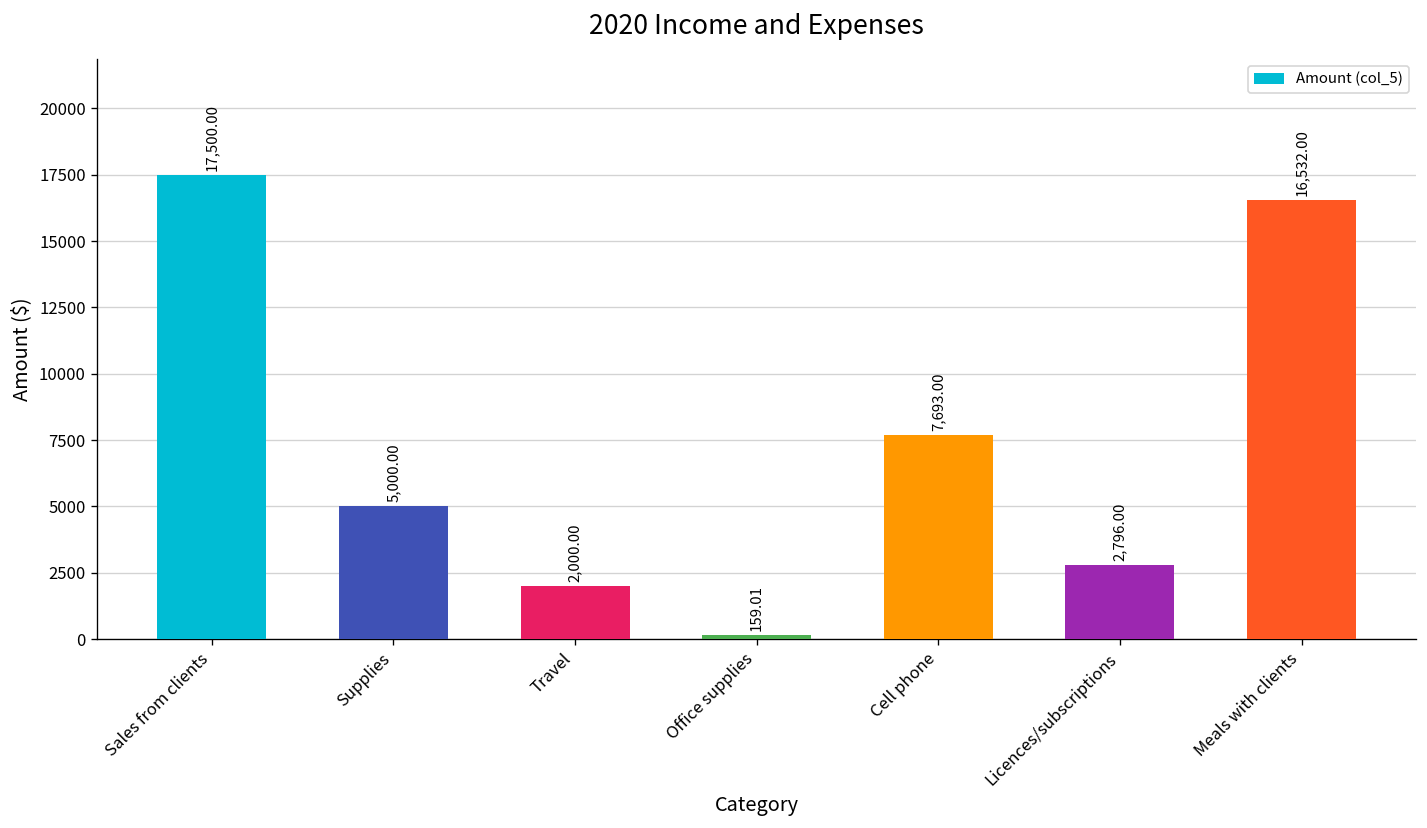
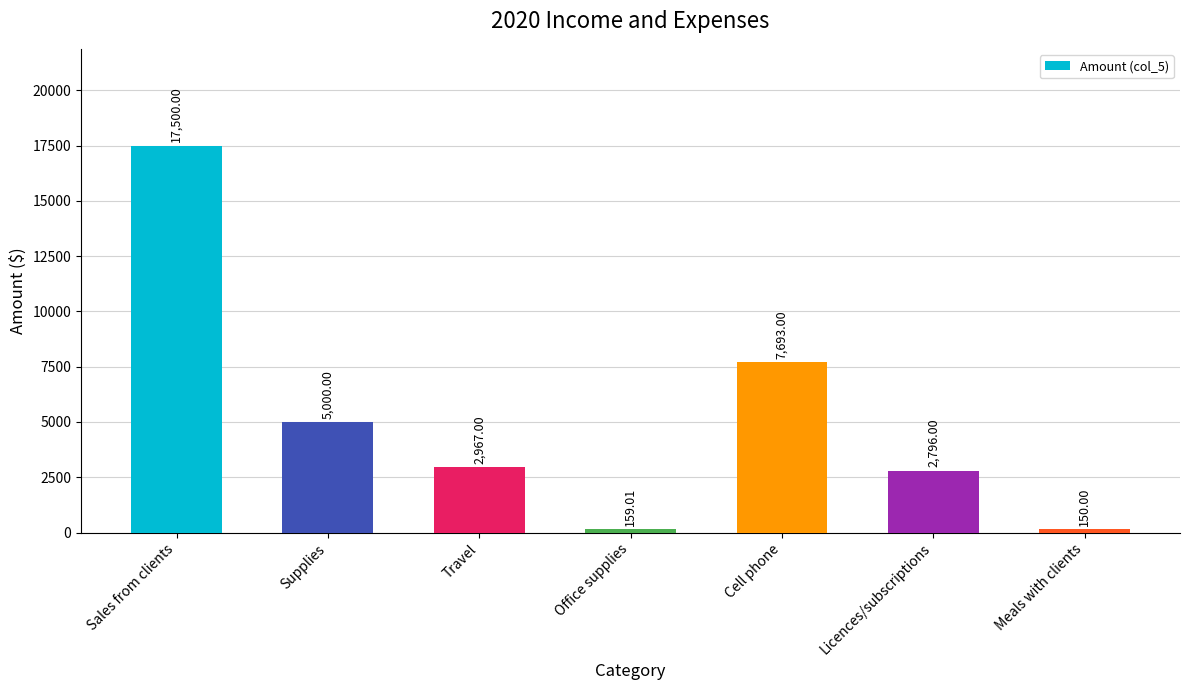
Travel: 2,000.00 -> 2,967.00
Meals with clients: 16,532.00 -> 150.00
